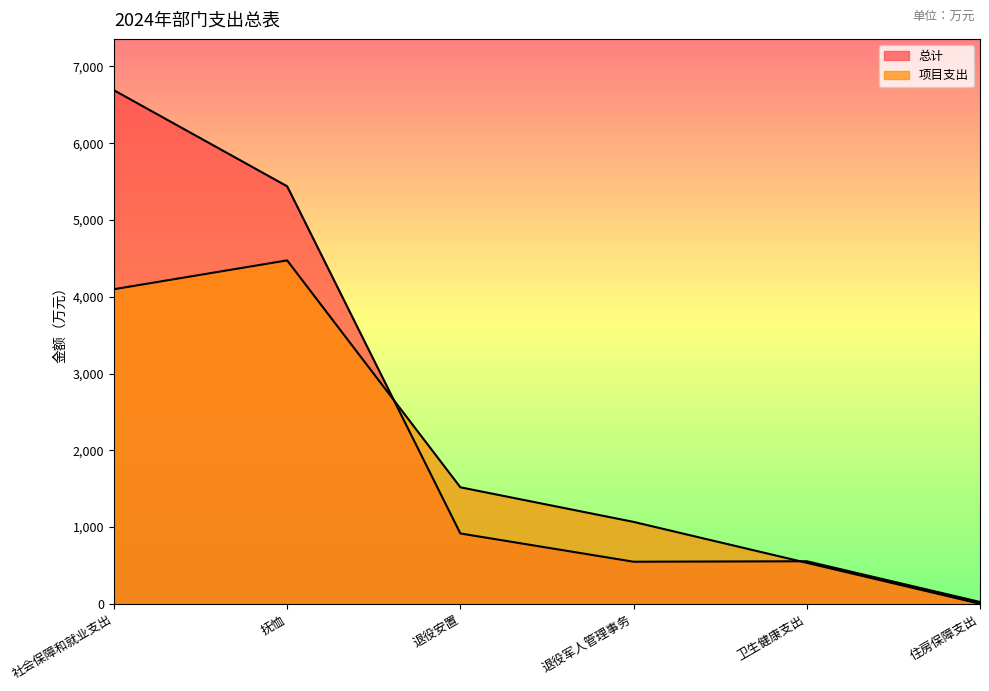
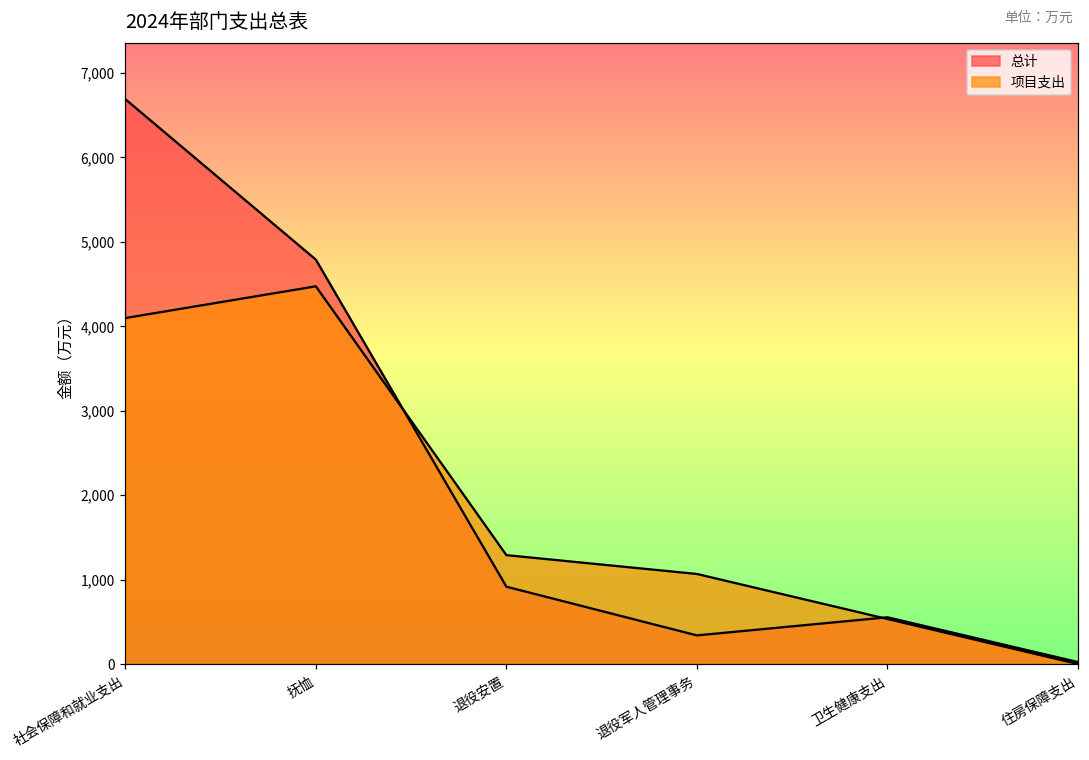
总计, 抚恤: 5,400 -> 4,800
项目支出, 退役安置: 1,500 -> 1,300
总计, 退役军人管理事务: 500 -> 300
